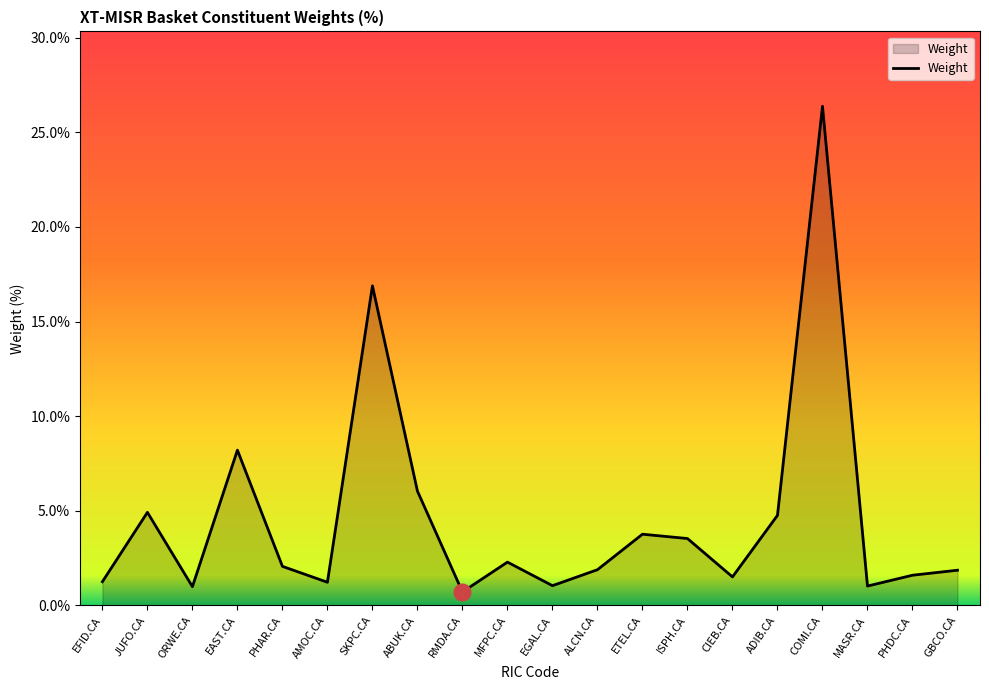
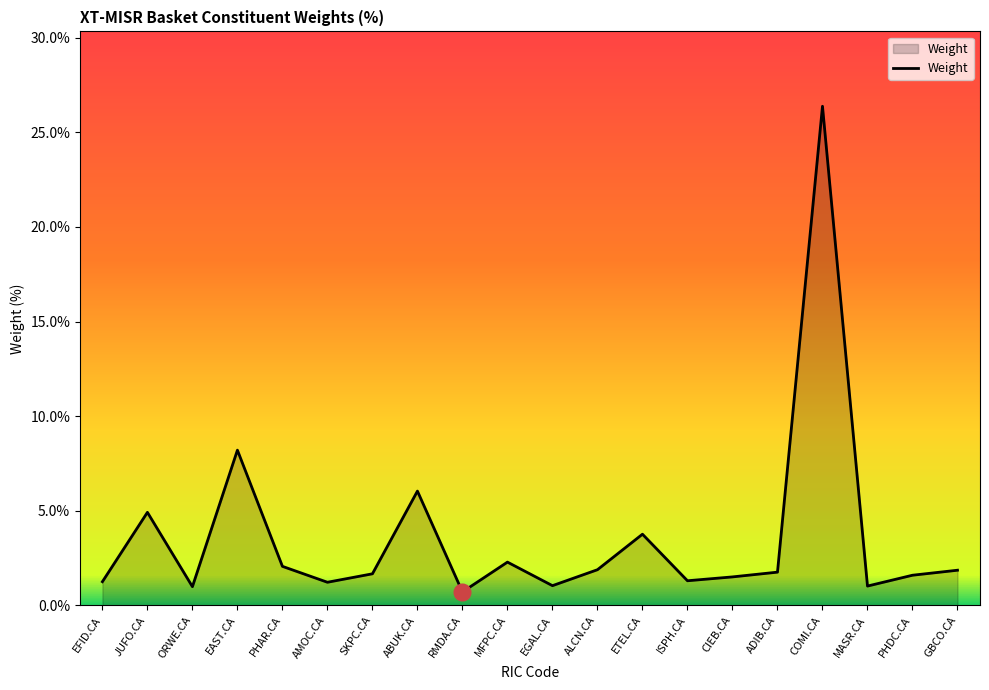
Weight, SKPC.CA: 16.9% -> 1.7%
Weight, ISPH.CA: 3.5% -> 1.3%
Weight, ADIB.CA: 4.8% -> 1.8%
